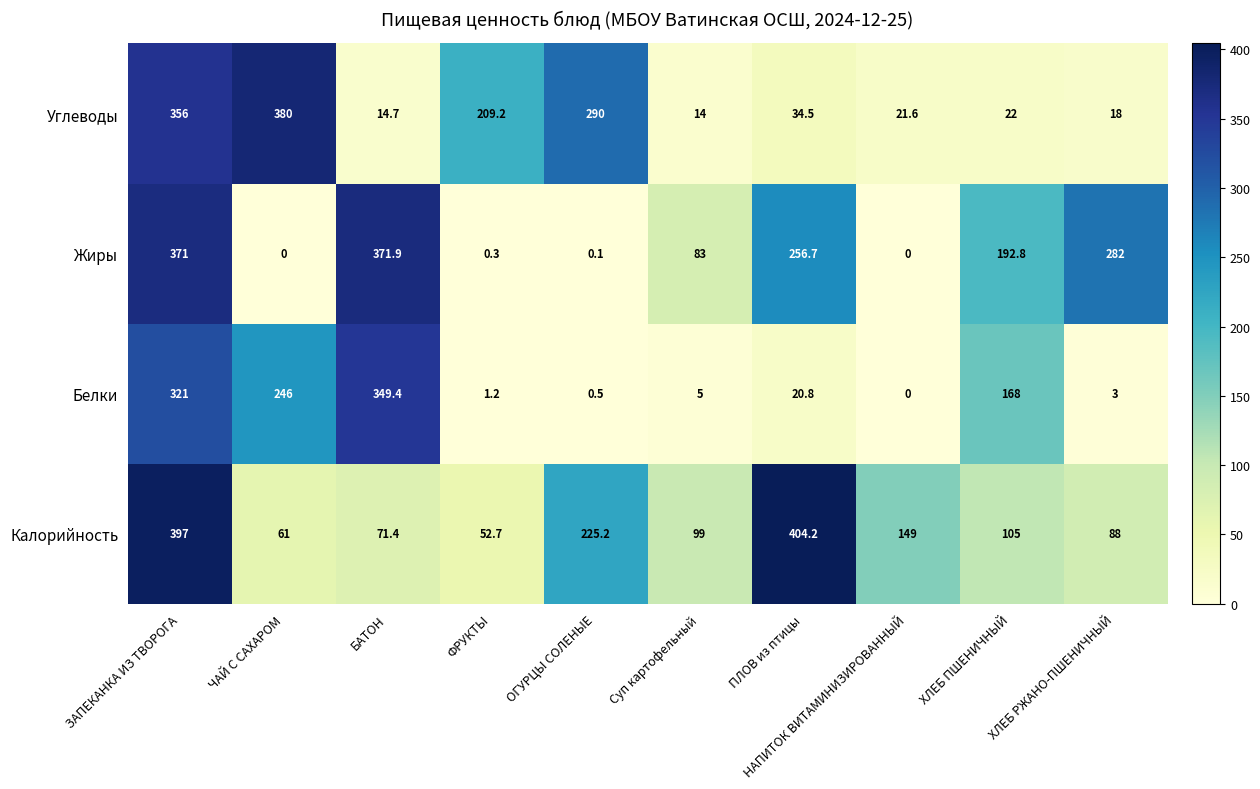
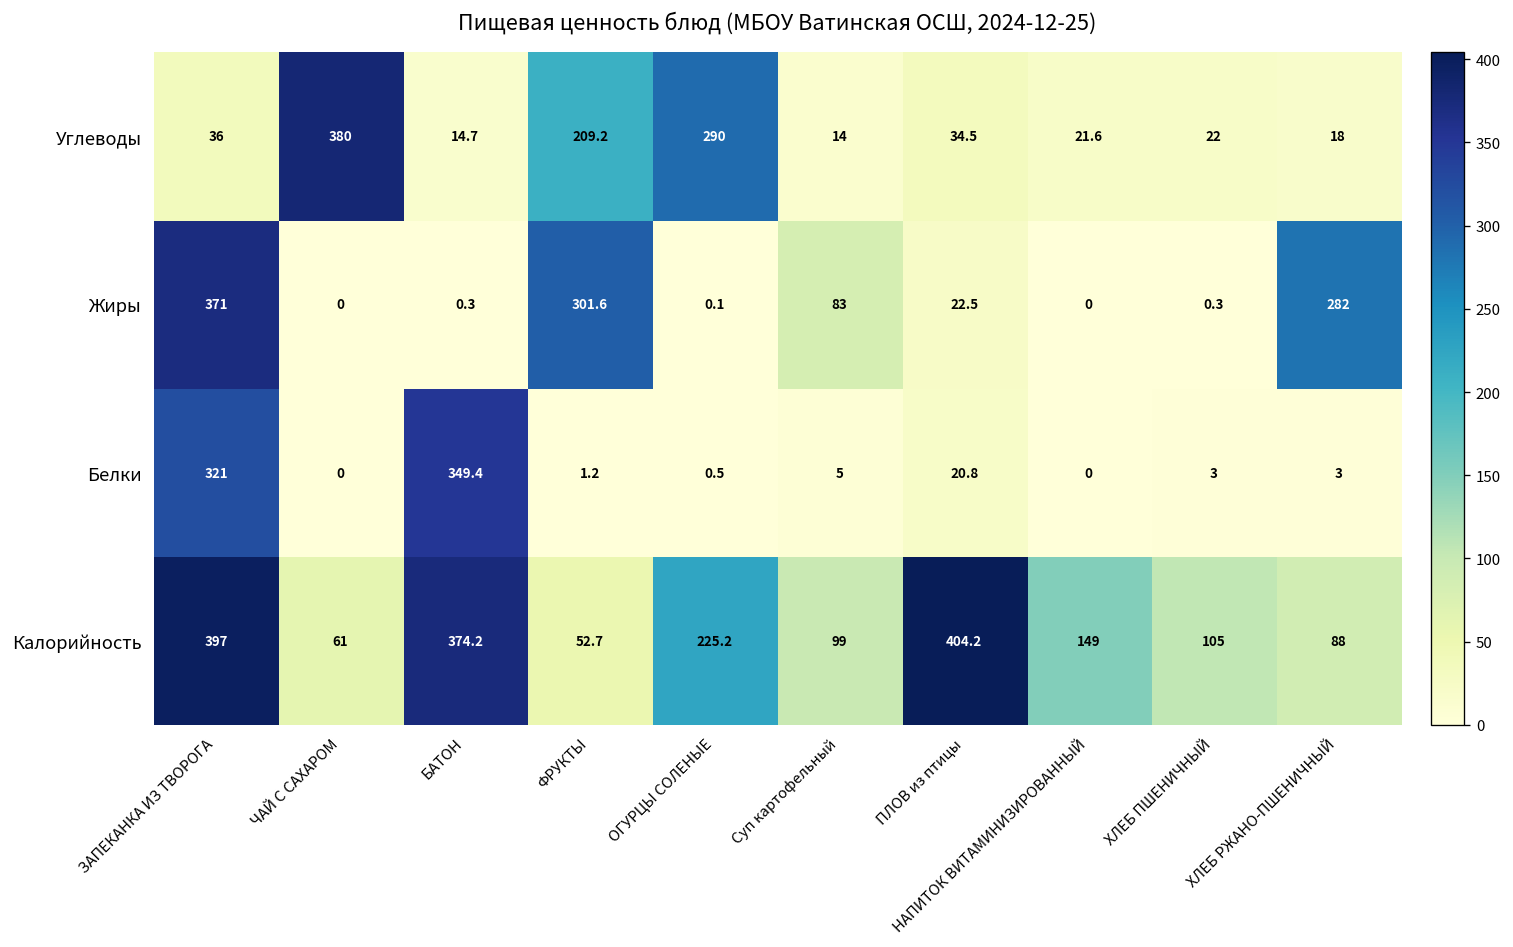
Углеводы, ЗАПЕКАНКА ИЗ ТВОРОГА: 356 -> 36
Жиры, БАТОН: 371.9 -> 0.3
Жиры, ФРУКТЫ: 0.3 -> 301.6
Жиры, ПЛОВ из птицы: 256.7 -> 22.5
Жиры, ХЛЕБ ПШЕНИЧНЫЙ: 192.8 -> 0.3
Белки, ЧАЙ С САХАРОМ: 246 -> 0
Белки, ХЛЕБ ПШЕНИЧНЫЙ: 168 -> 3
Калорийность, БАТОН: 71.4 -> 374.2
